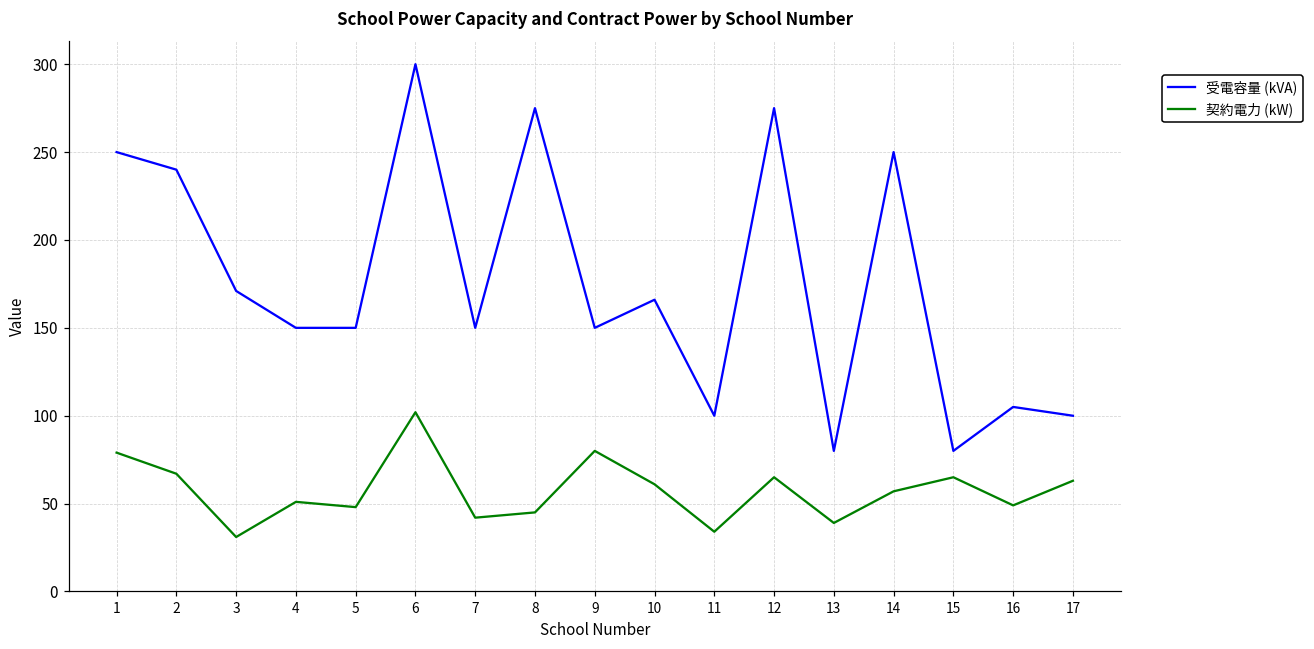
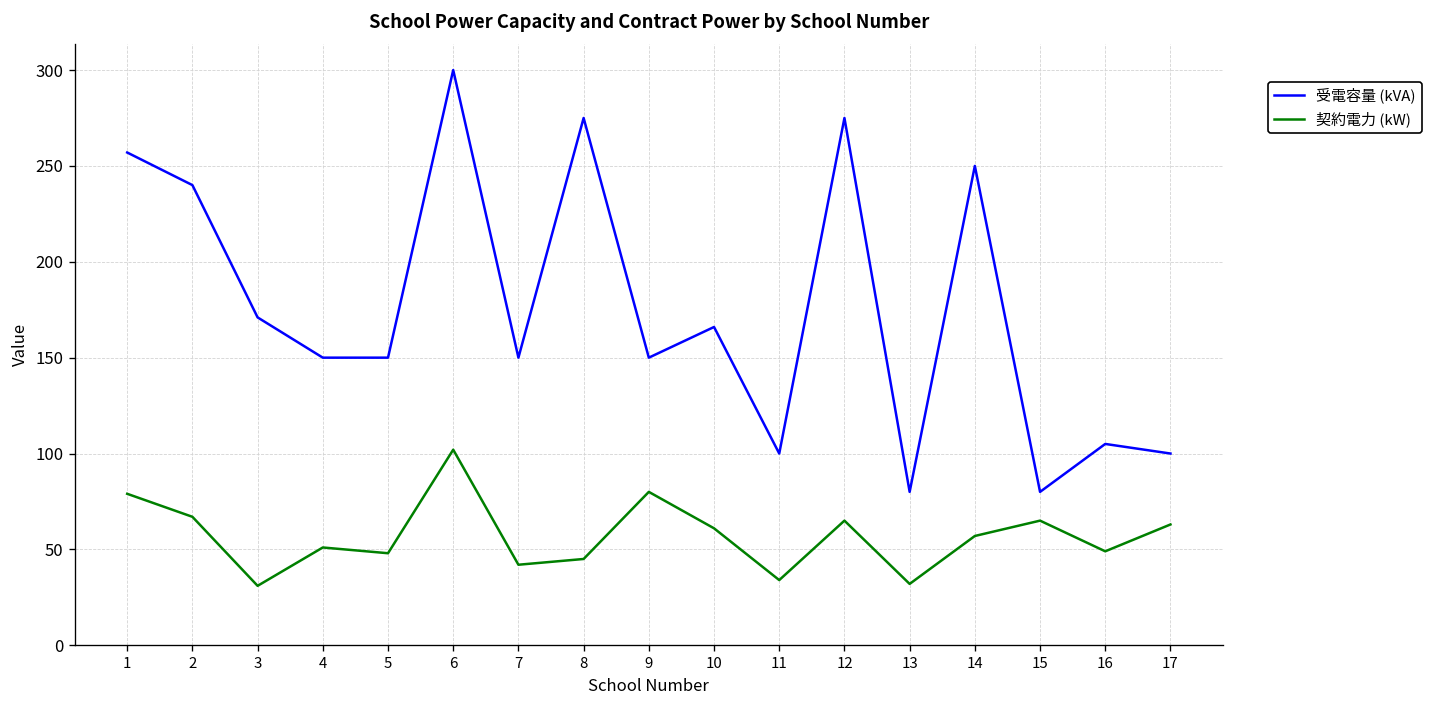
受電容量 (kVA), 1: 250 -> 257
契約電力 (kW), 13: 39 -> 32
